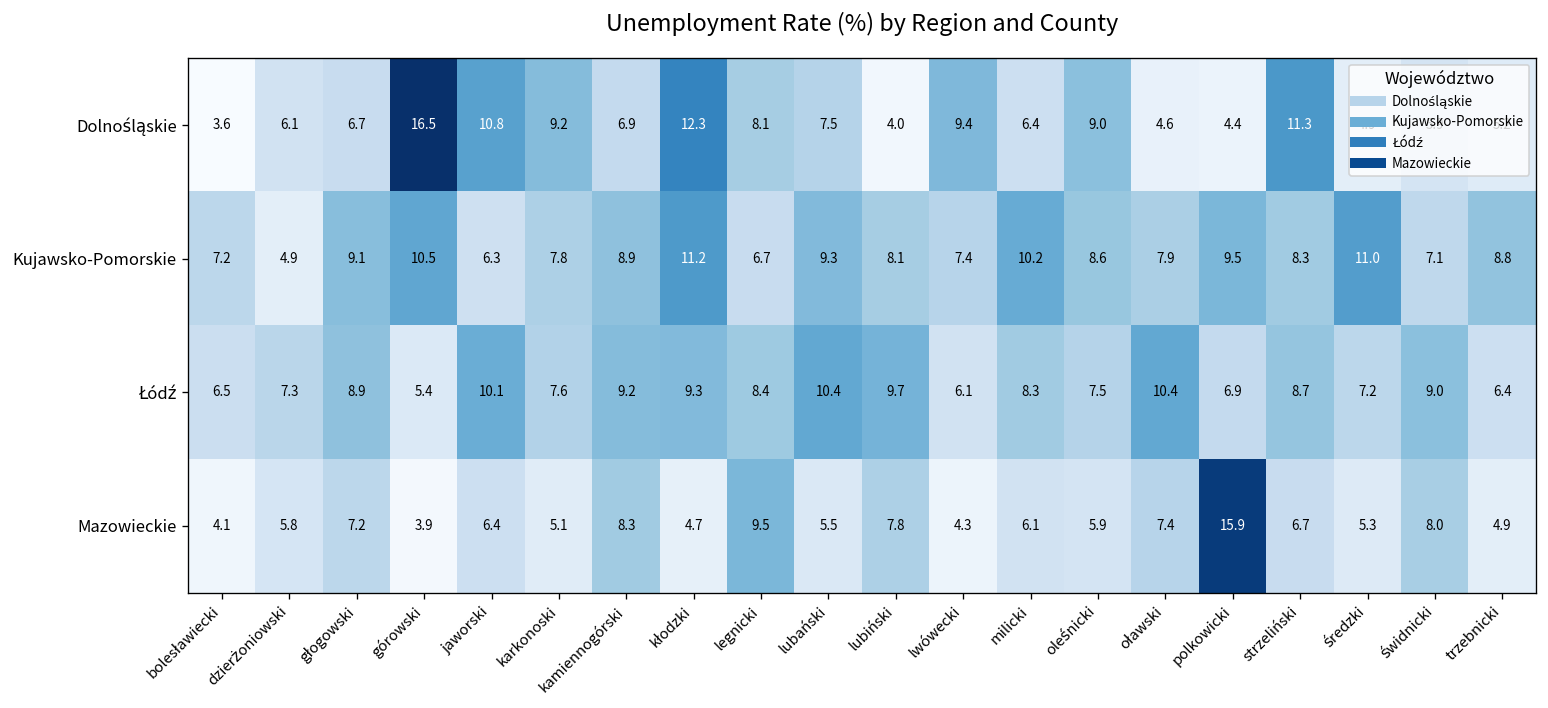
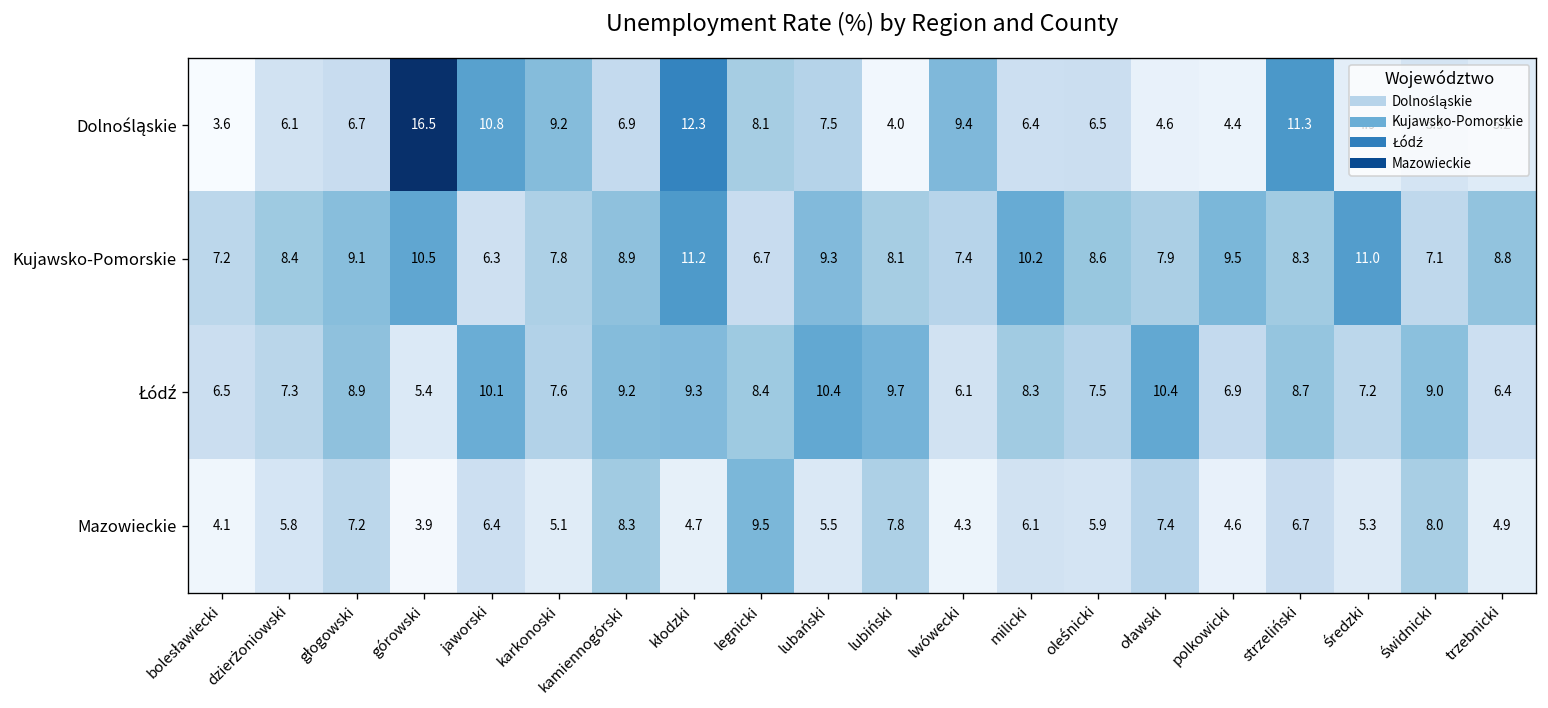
Dolnośląskie, oleśnicki: 9.0 -> 6.5
Kujawsko-Pomorskie, dzierżoniowski: 4.9 -> 8.4
Mazowieckie, polkowicki: 15.9 -> 4.6
